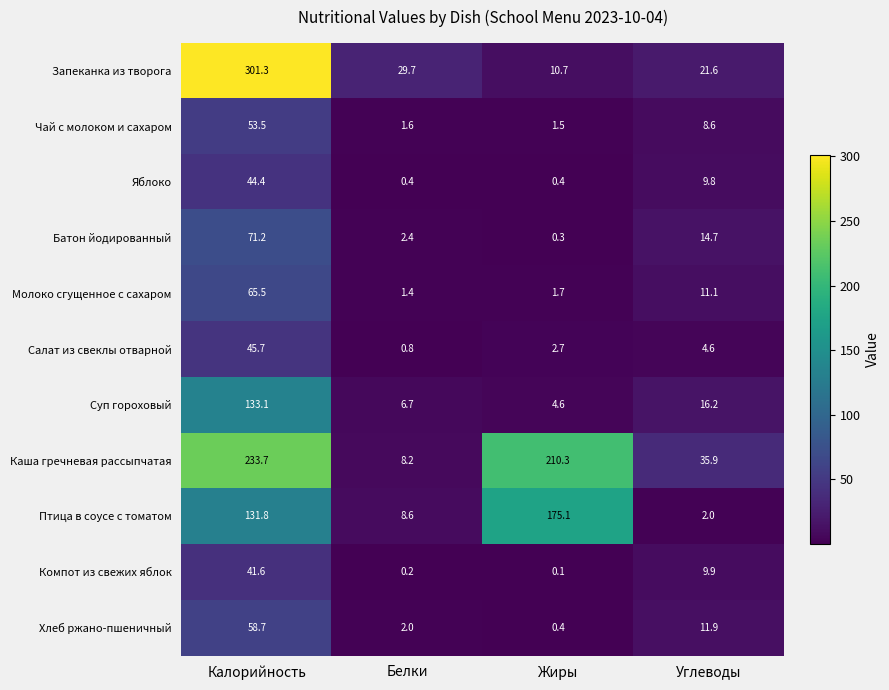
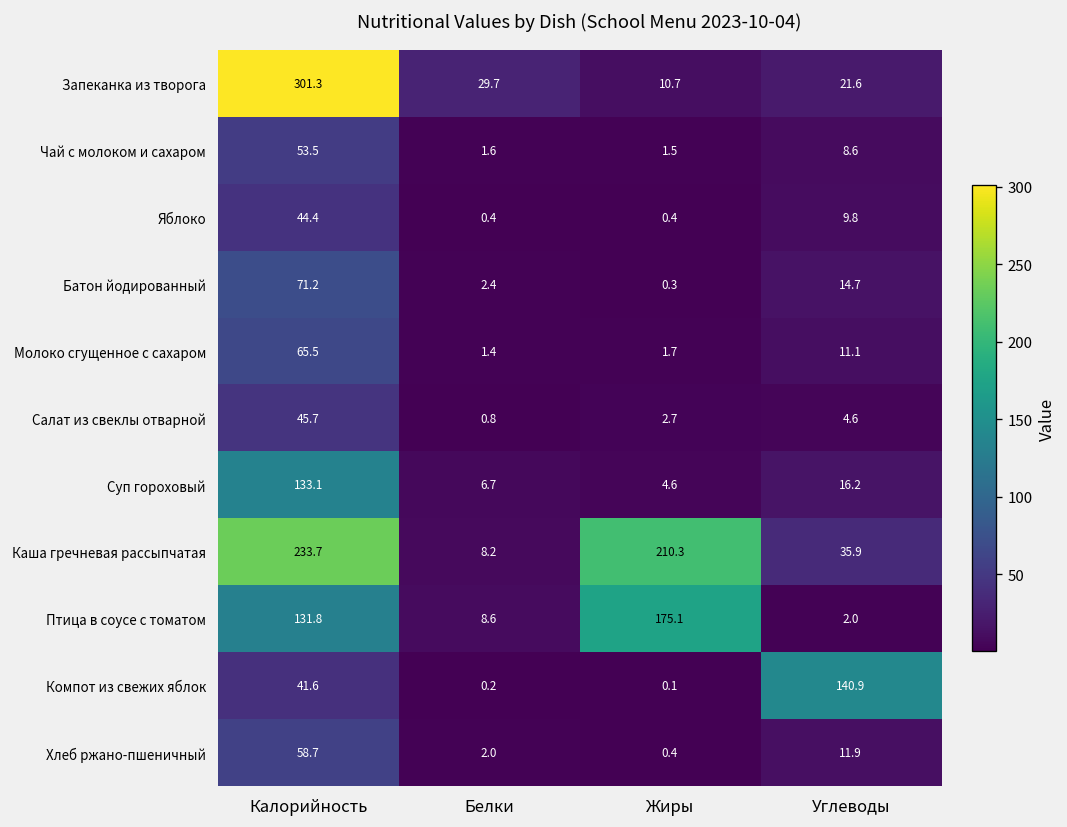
Компот из свежих яблок, Углеводы: 9.9 -> 140.9
